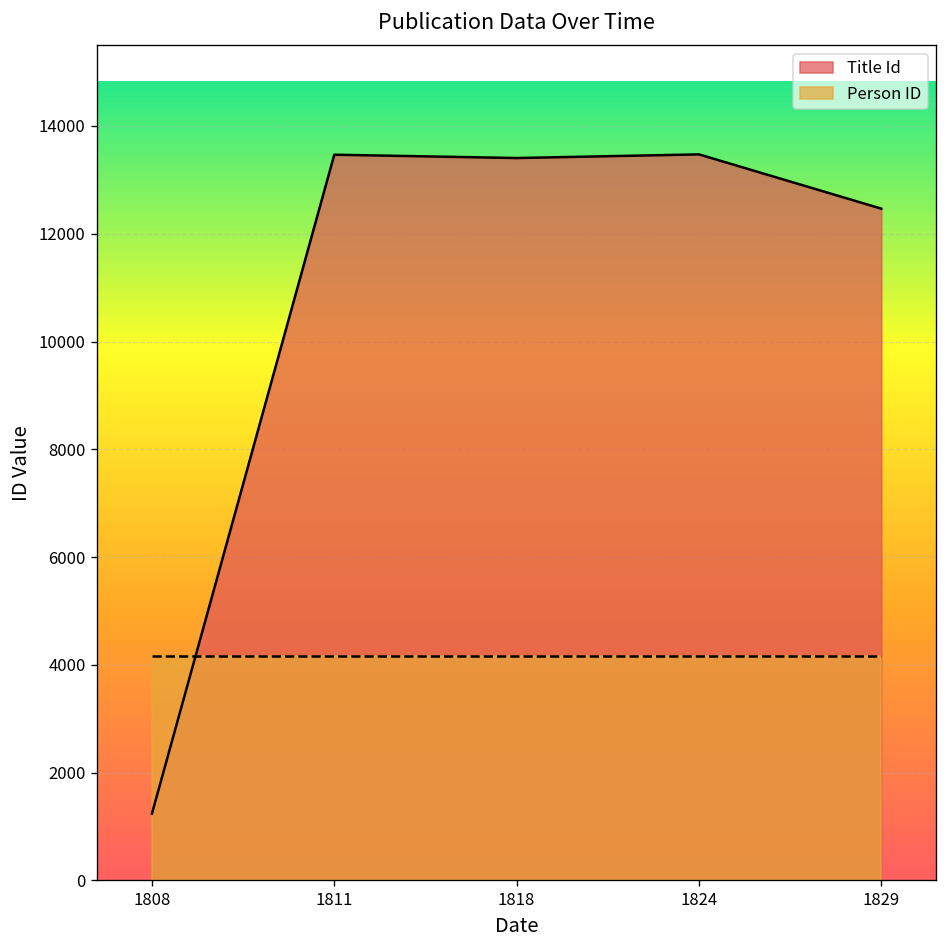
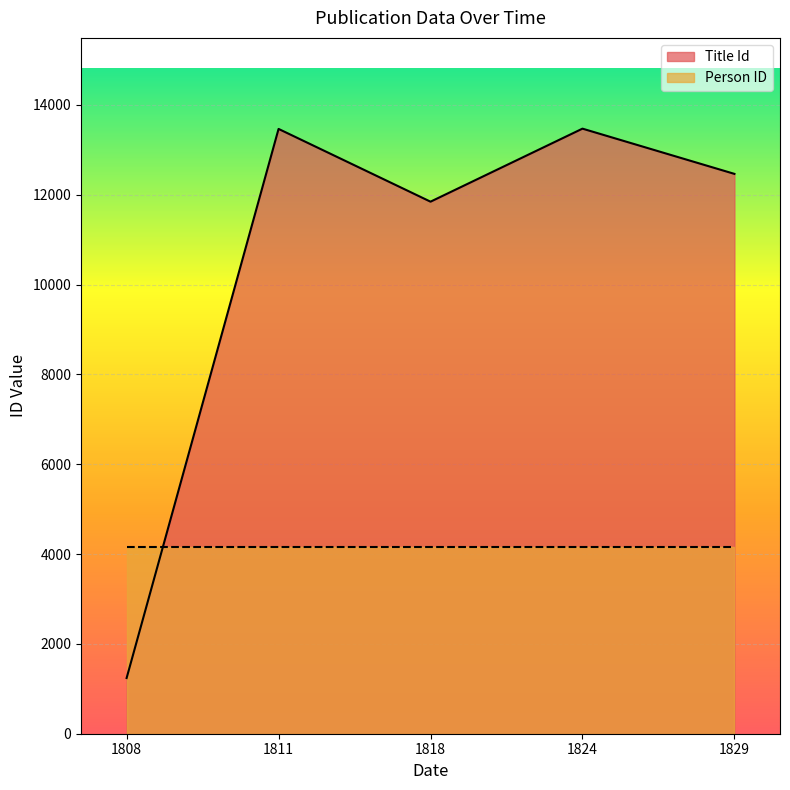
Title Id, 1818: 13400 -> 11800
